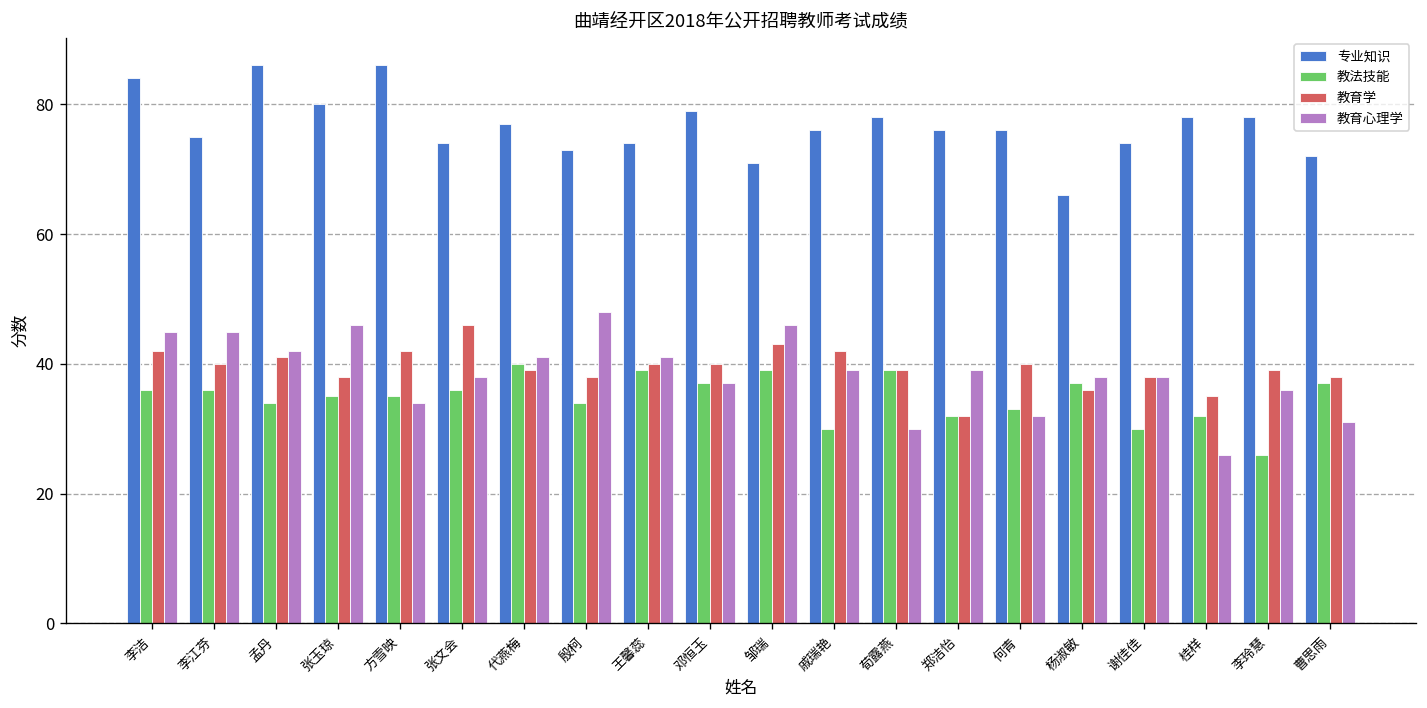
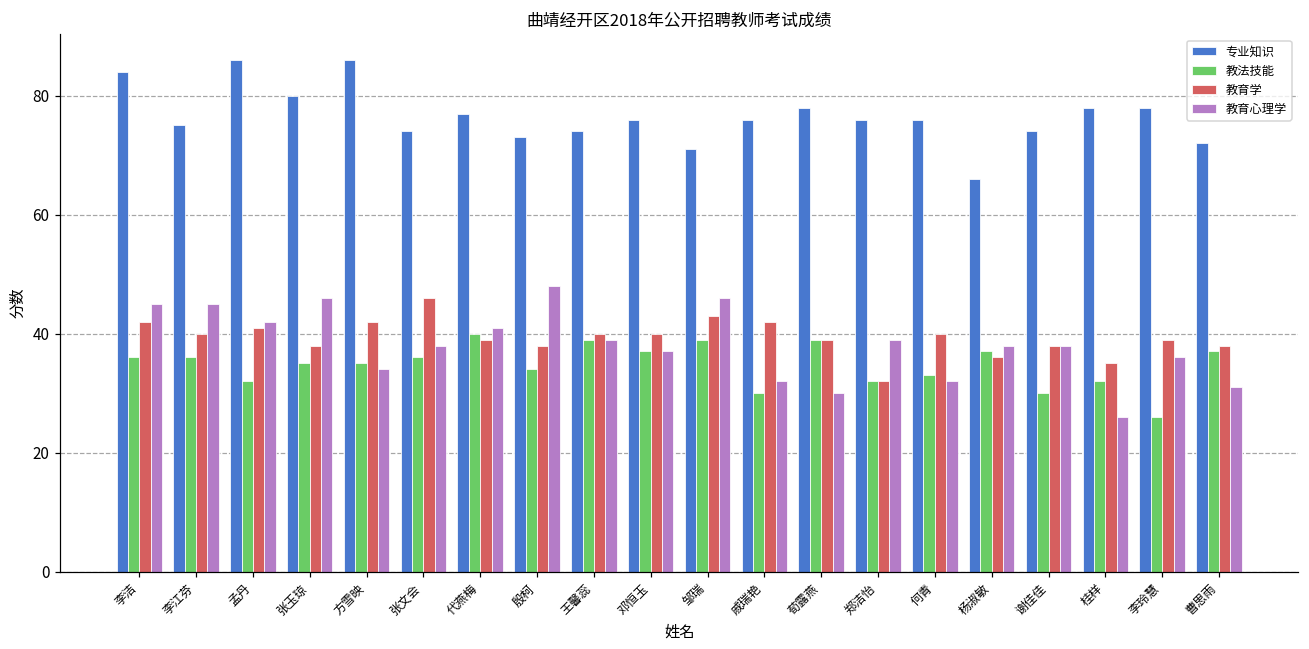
教法技能, 孟丹: 34 -> 32
教育心理学, 王馨蕊: 41 -> 39
专业知识, 邓恒玉: 79 -> 76
教育心理学, 戚瑞艳: 39 -> 32
